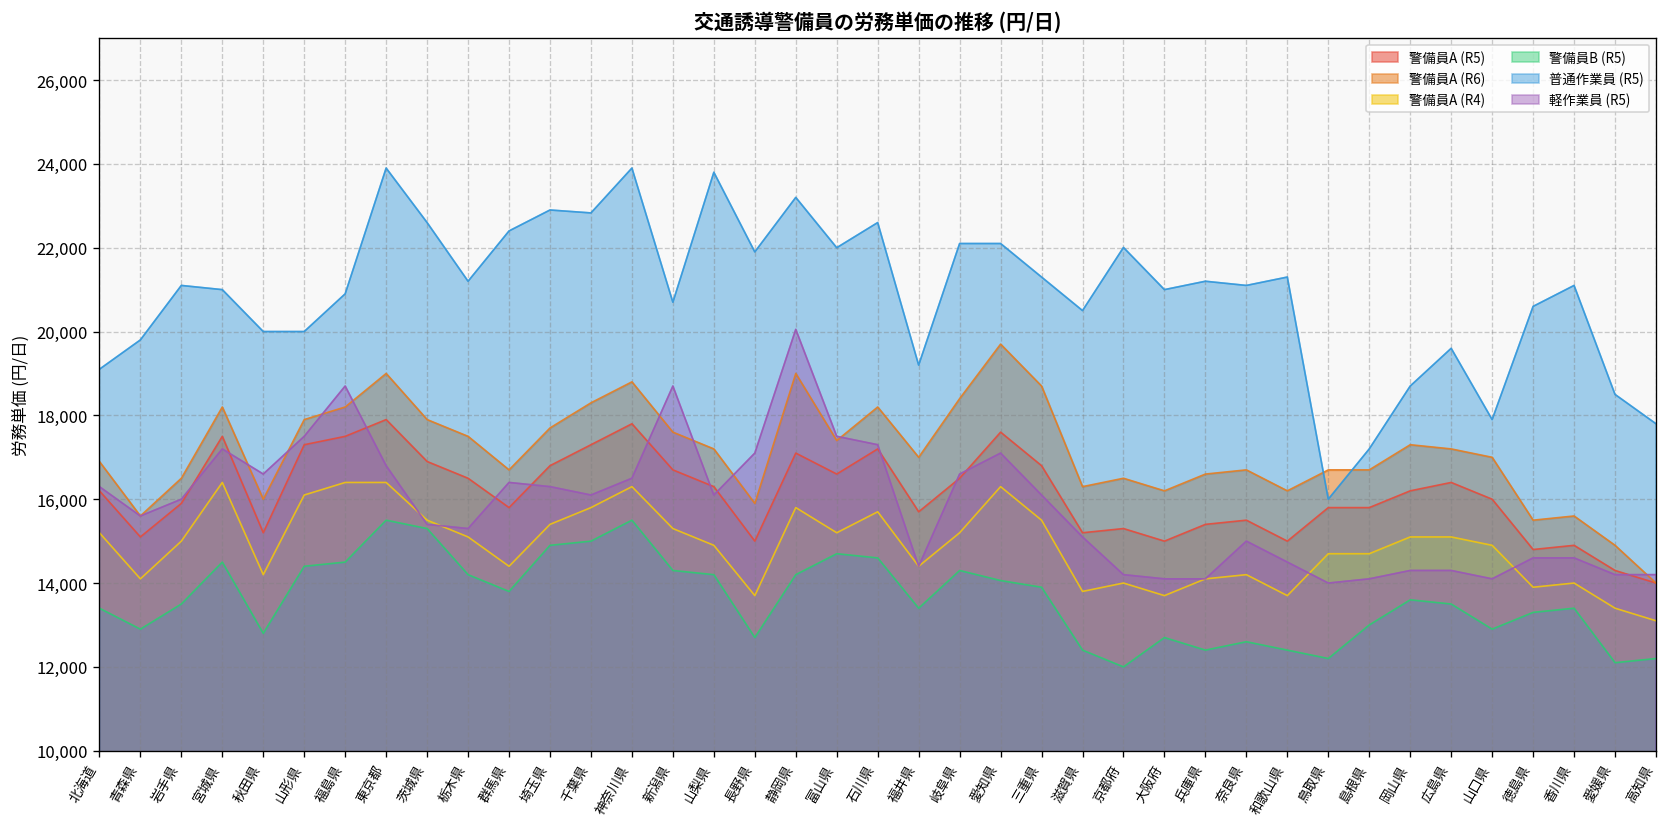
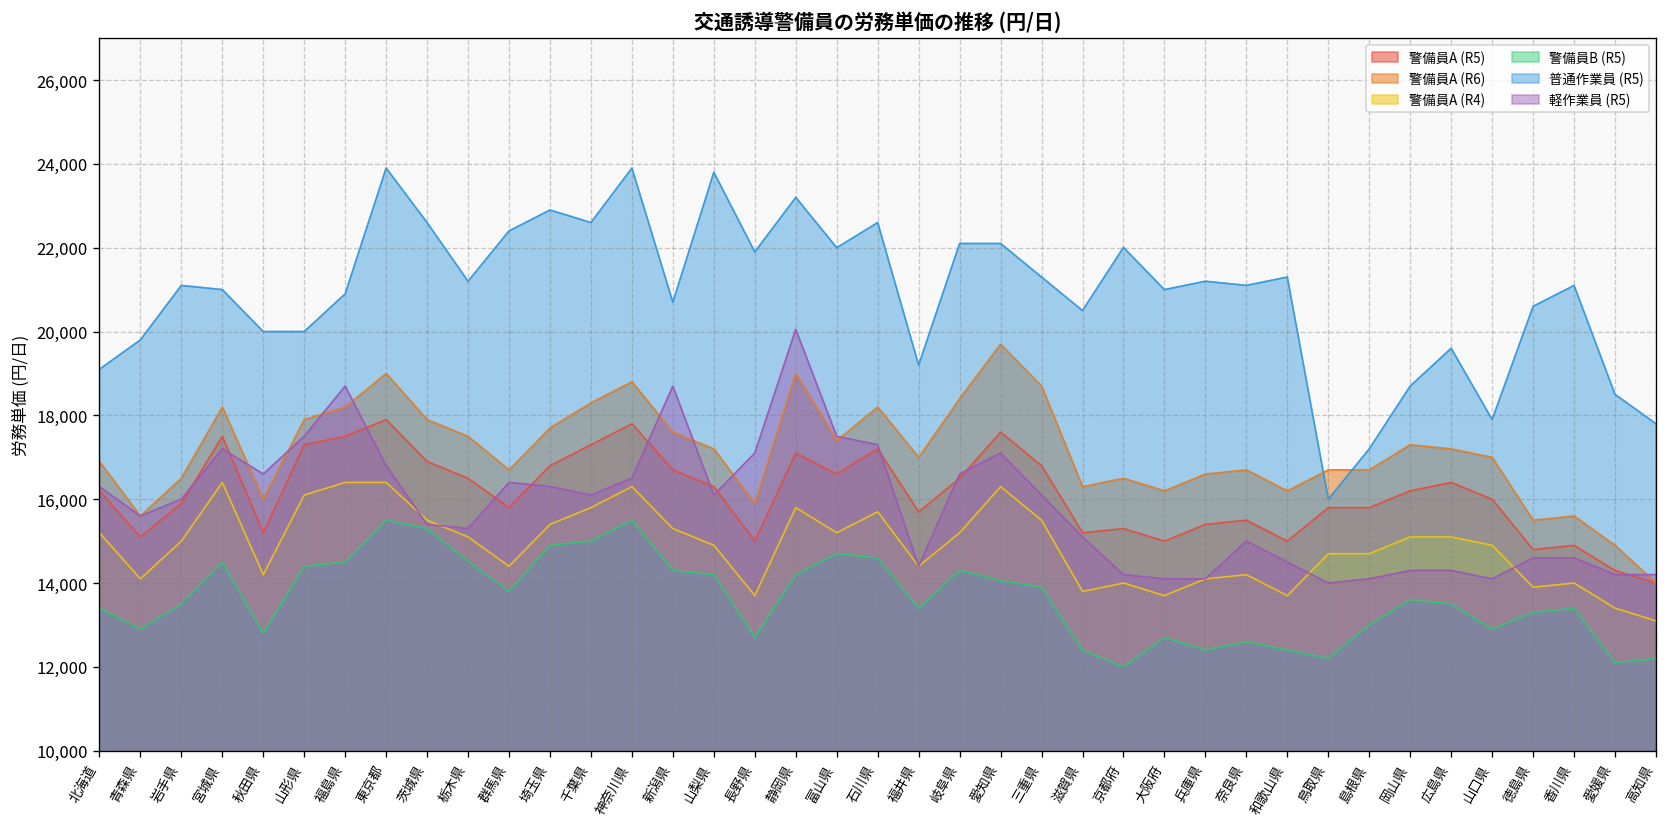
警備員B (R5), 栃木県: 14,200 -> 14,500
普通作業員 (R5), 千葉県: 22,800 -> 22,600
